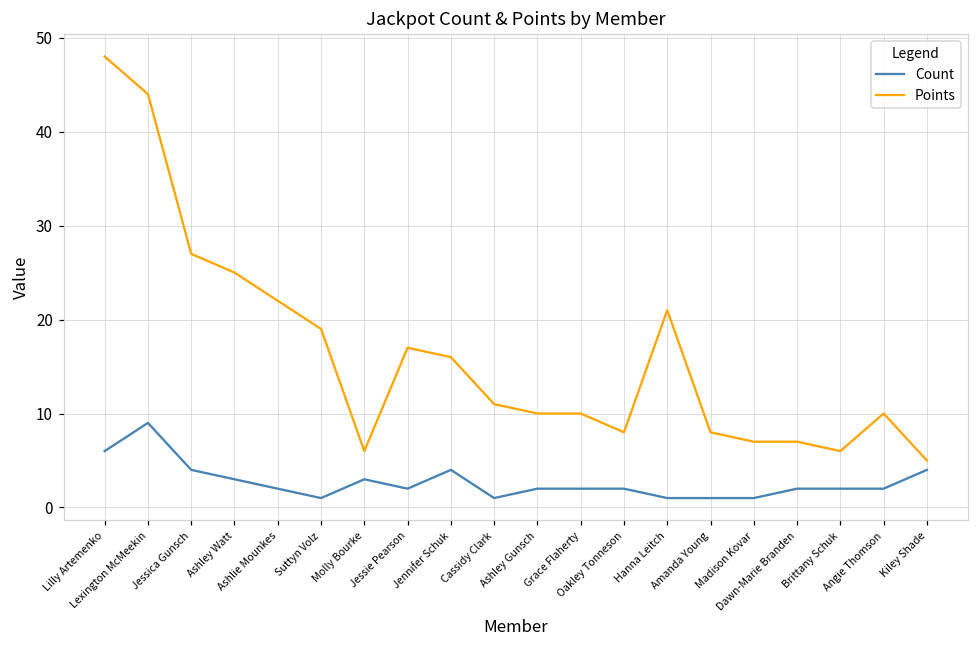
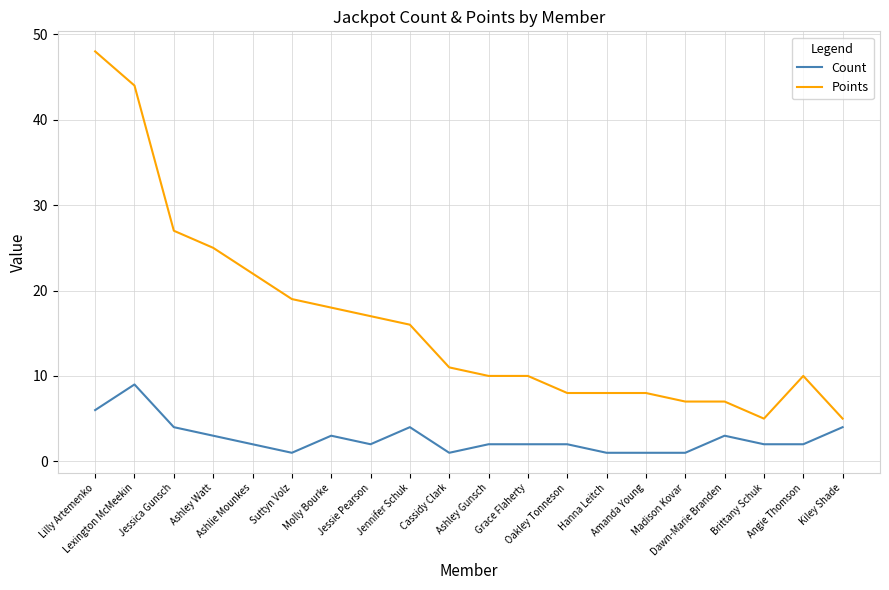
Points, Molly Bourke: 6 -> 18
Points, Hanna Leitch: 21 -> 8
Count, Dawn-Marie Branden: 2 -> 3
Points, Brittany Schuk: 6 -> 5
